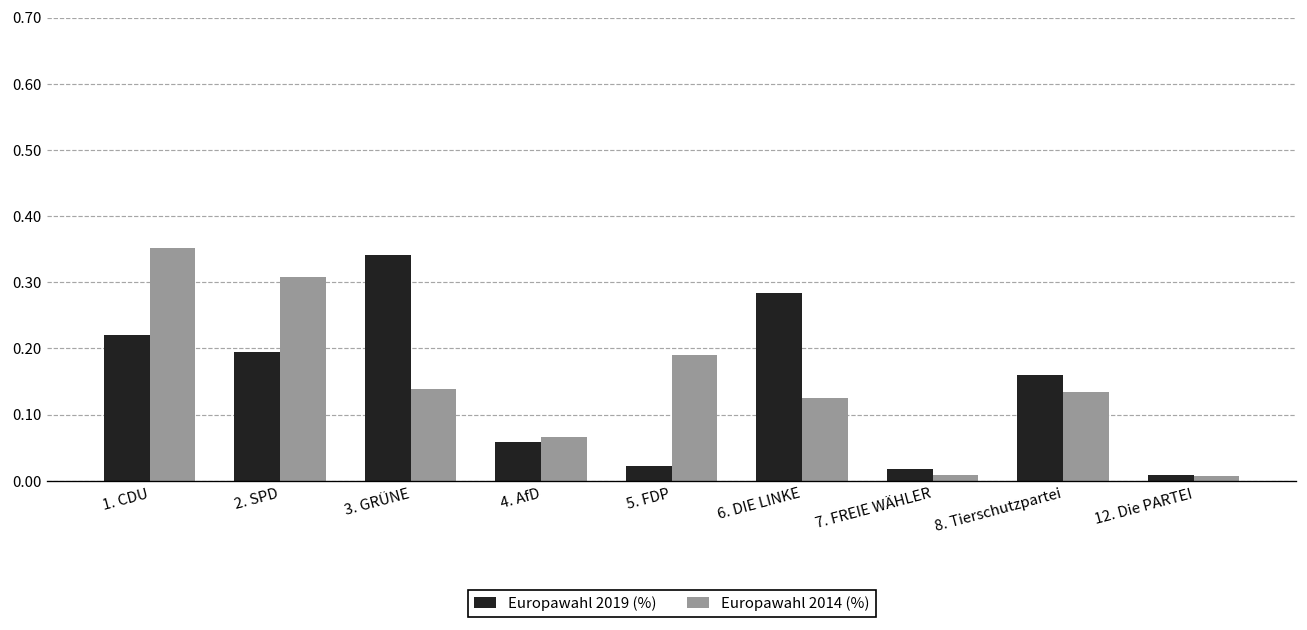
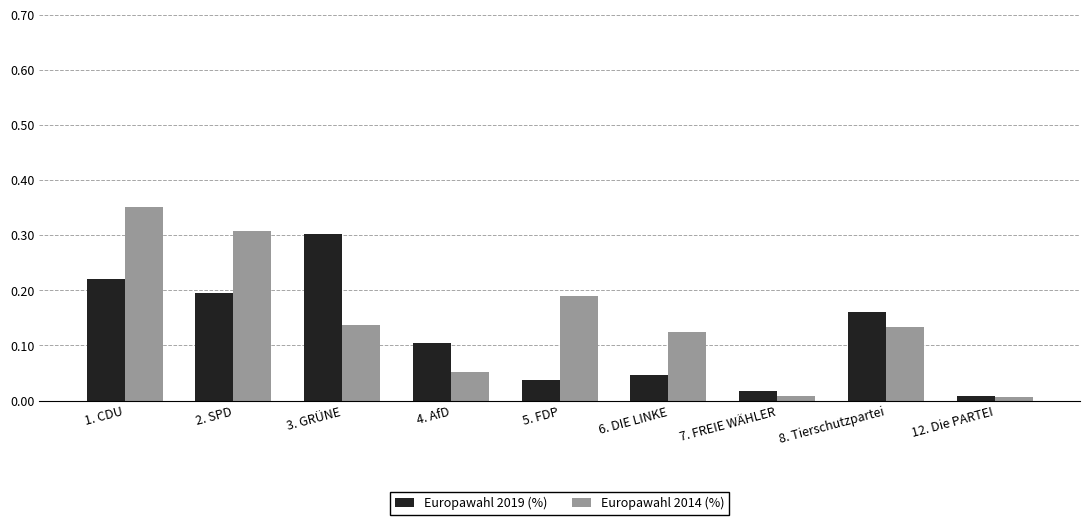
Europawahl 2019 (%), 3. GRÜNE: 0.34 -> 0.30
Europawahl 2019 (%), 4. AfD: 0.06 -> 0.10
Europawahl 2014 (%), 4. AfD: 0.07 -> 0.05
Europawahl 2019 (%), 5. FDP: 0.02 -> 0.04
Europawahl 2019 (%), 6. DIE LINKE: 0.28 -> 0.05
